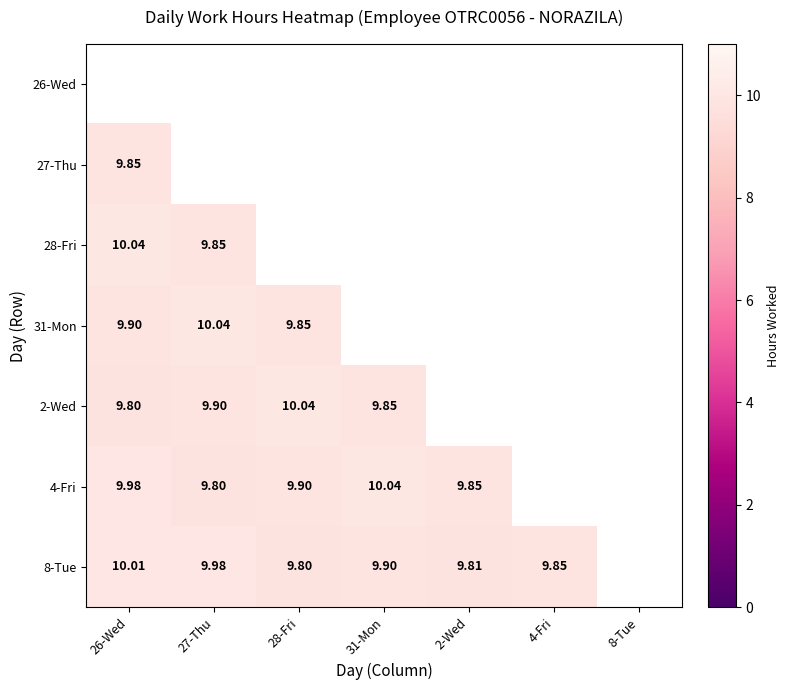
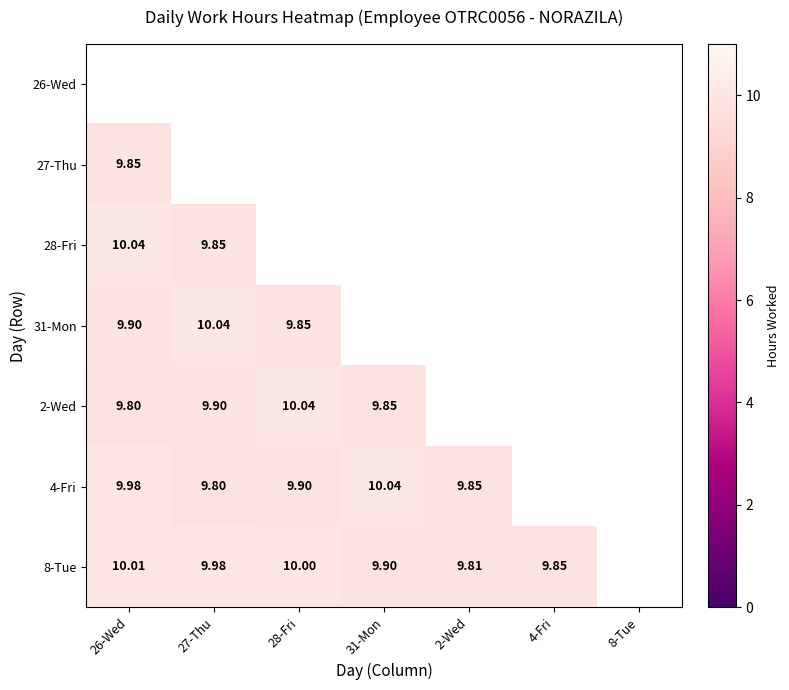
8-Tue, 28-Fri: 9.80 -> 10.00
